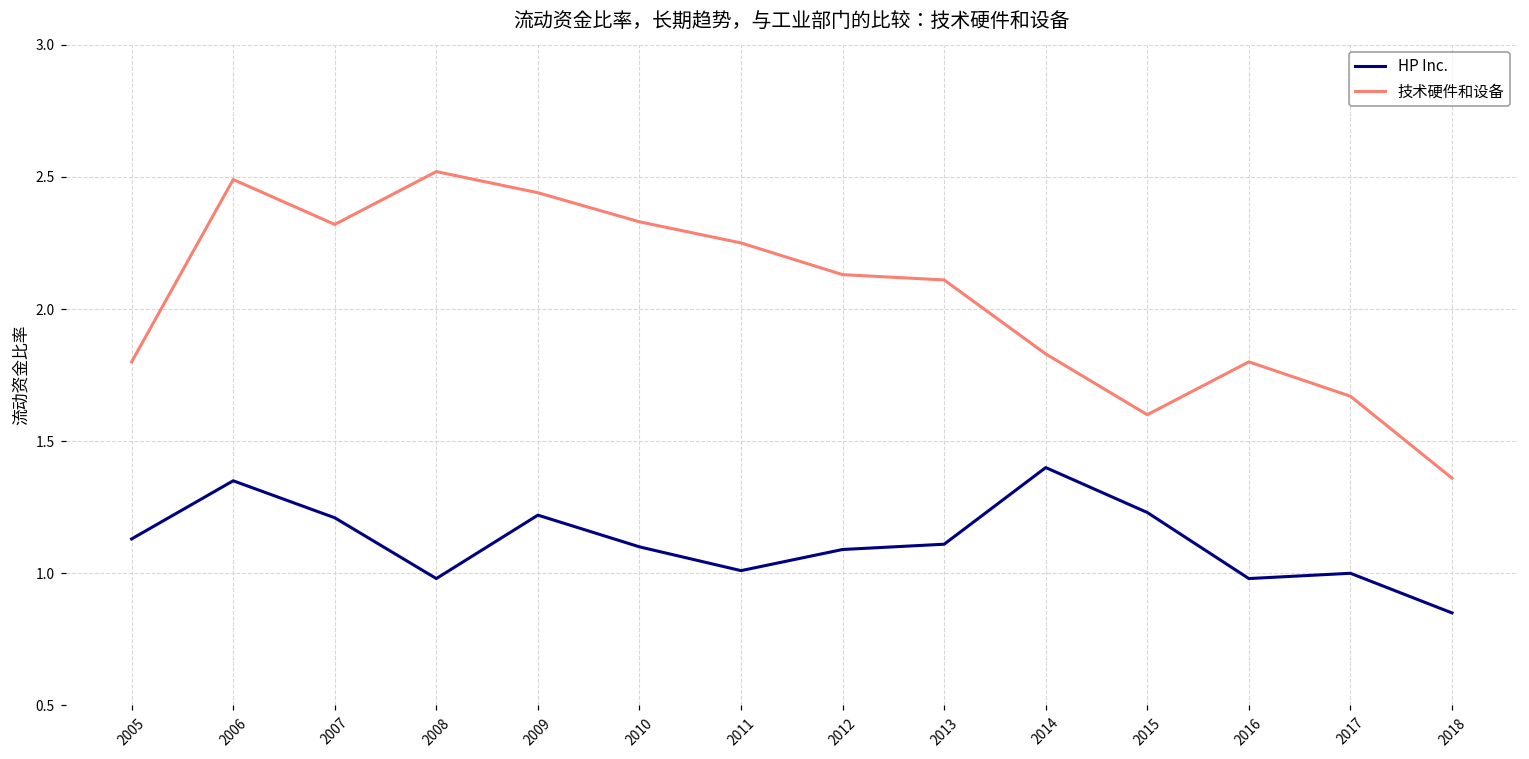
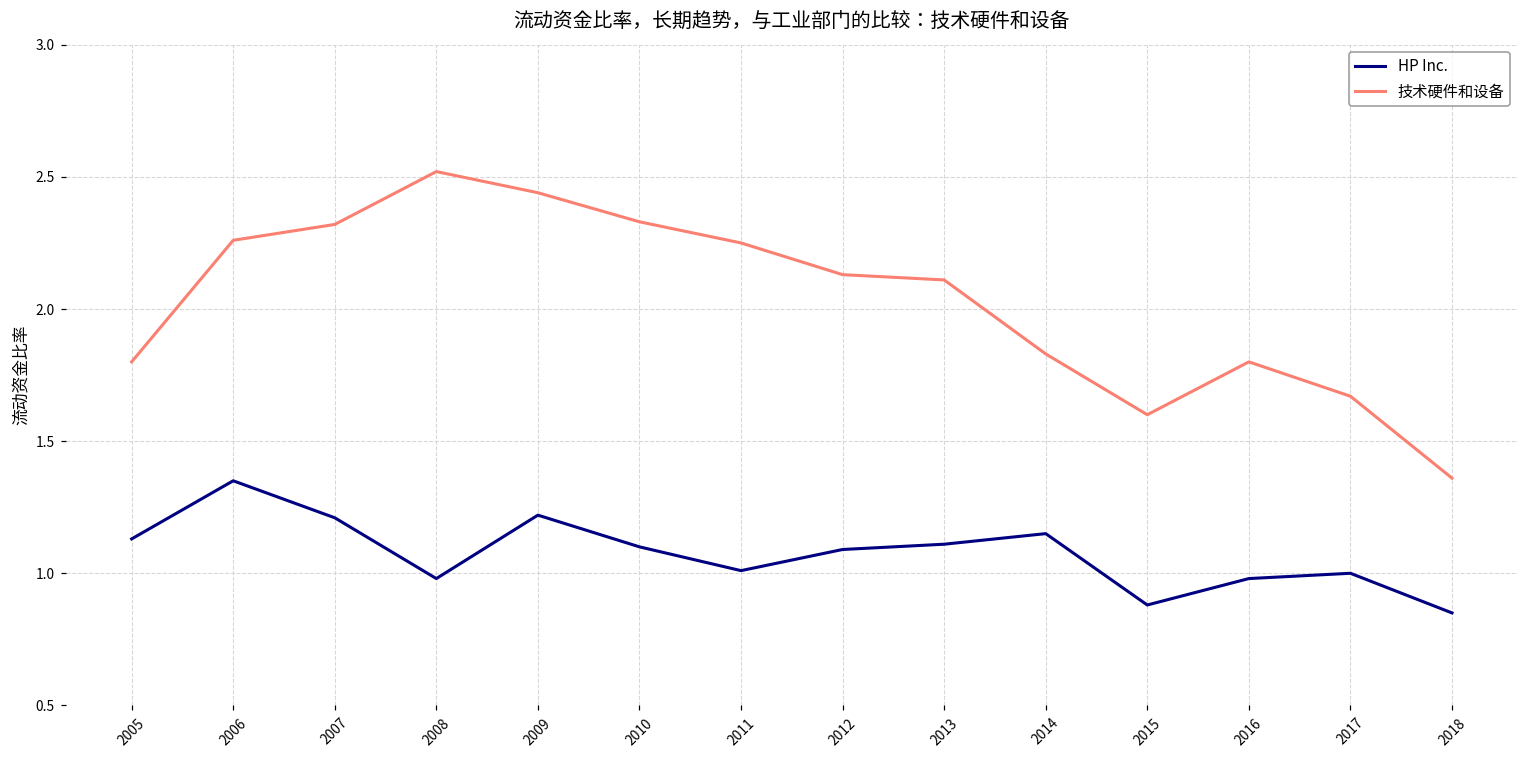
技术硬件和设备, 2006: 2.49 -> 2.26
HP Inc., 2014: 1.40 -> 1.15
HP Inc., 2015: 1.23 -> 0.88
